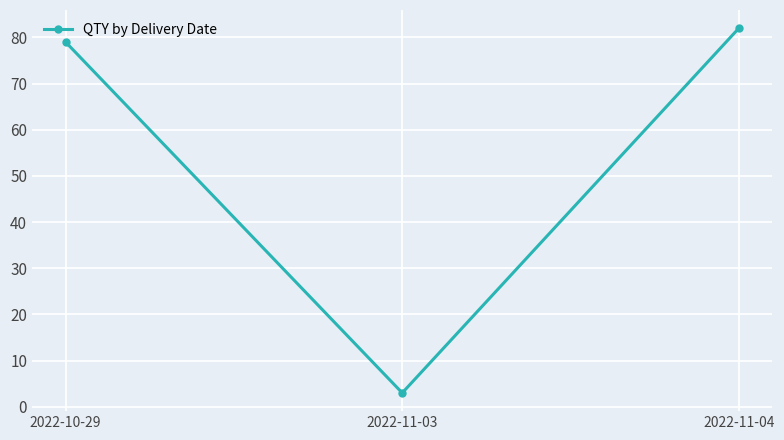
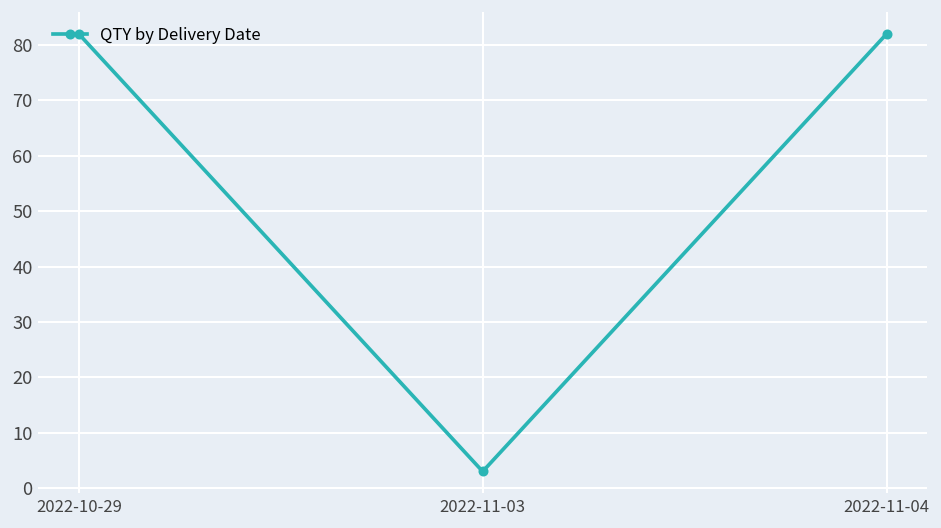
2022-10-29: 79 -> 82
